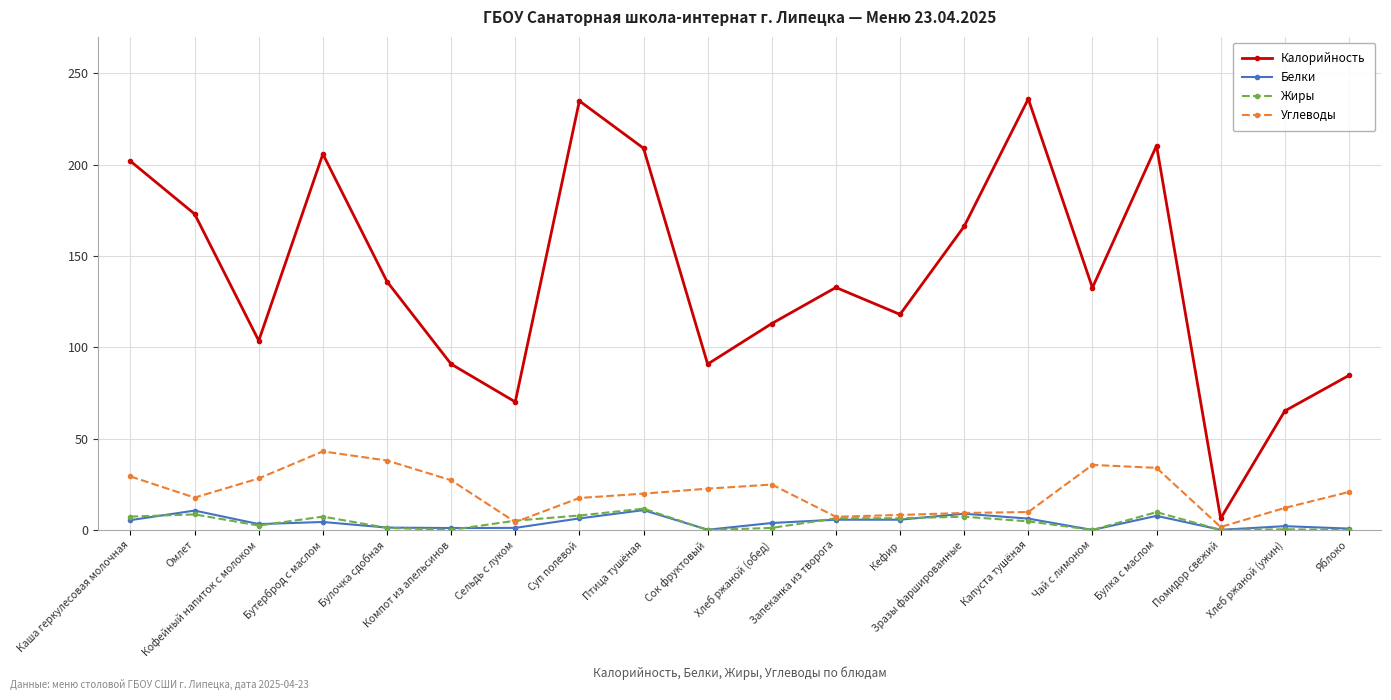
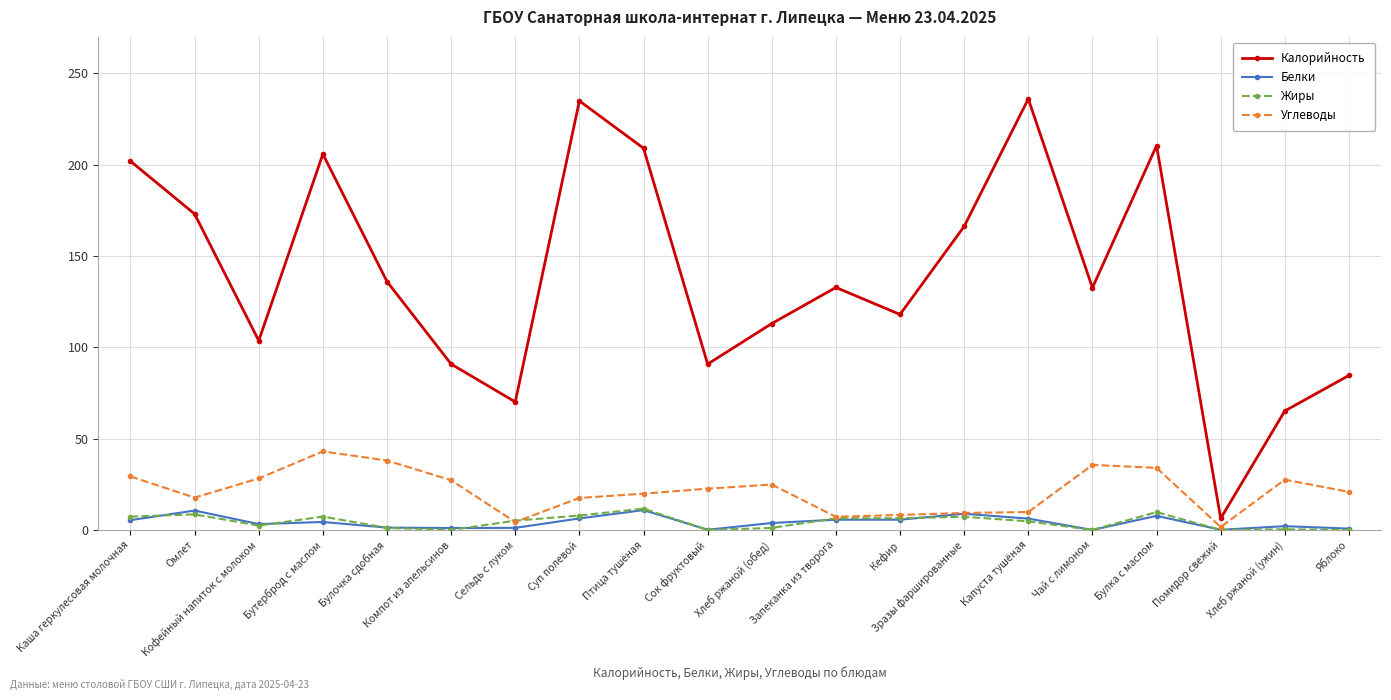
Углеводы, Хлеб ржаной (ужин): 12 -> 28
